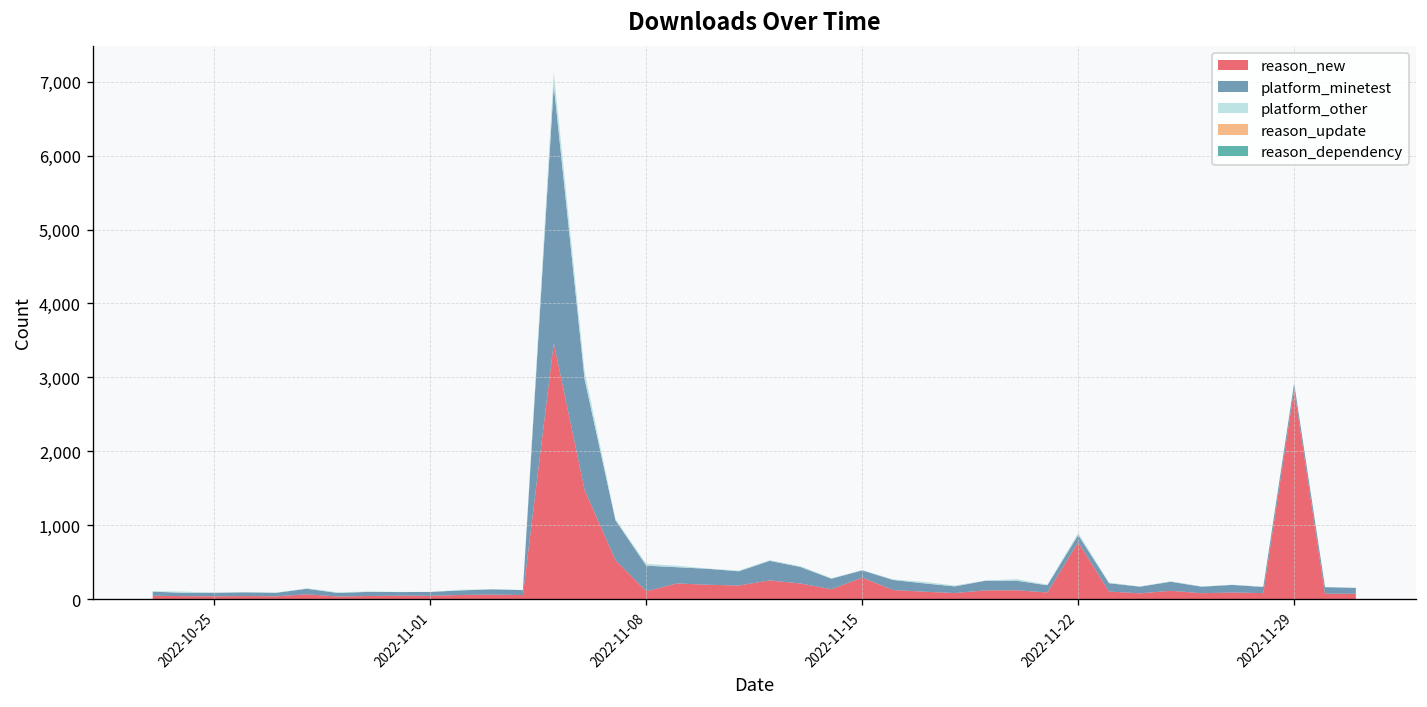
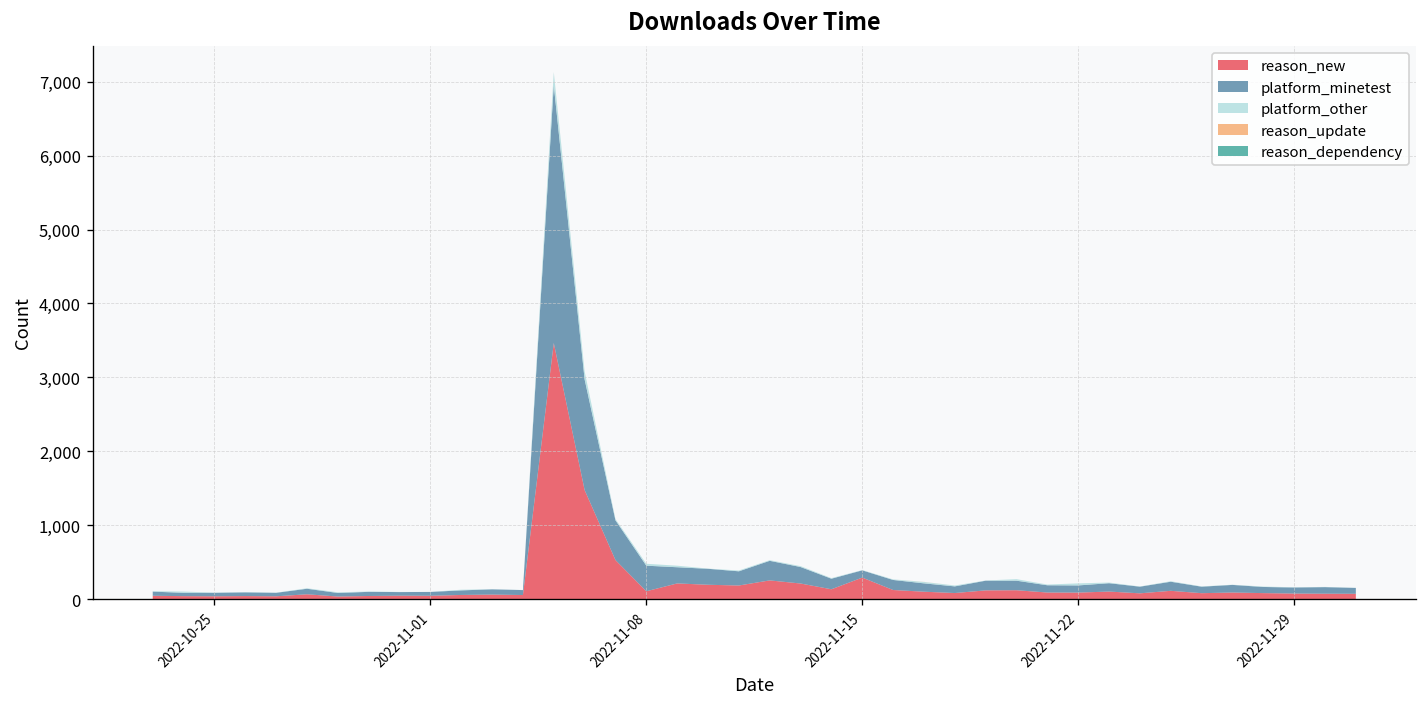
reason_new, 2022-11-22: 800 -> 100
reason_new, 2022-11-29: 2,800 -> 100
